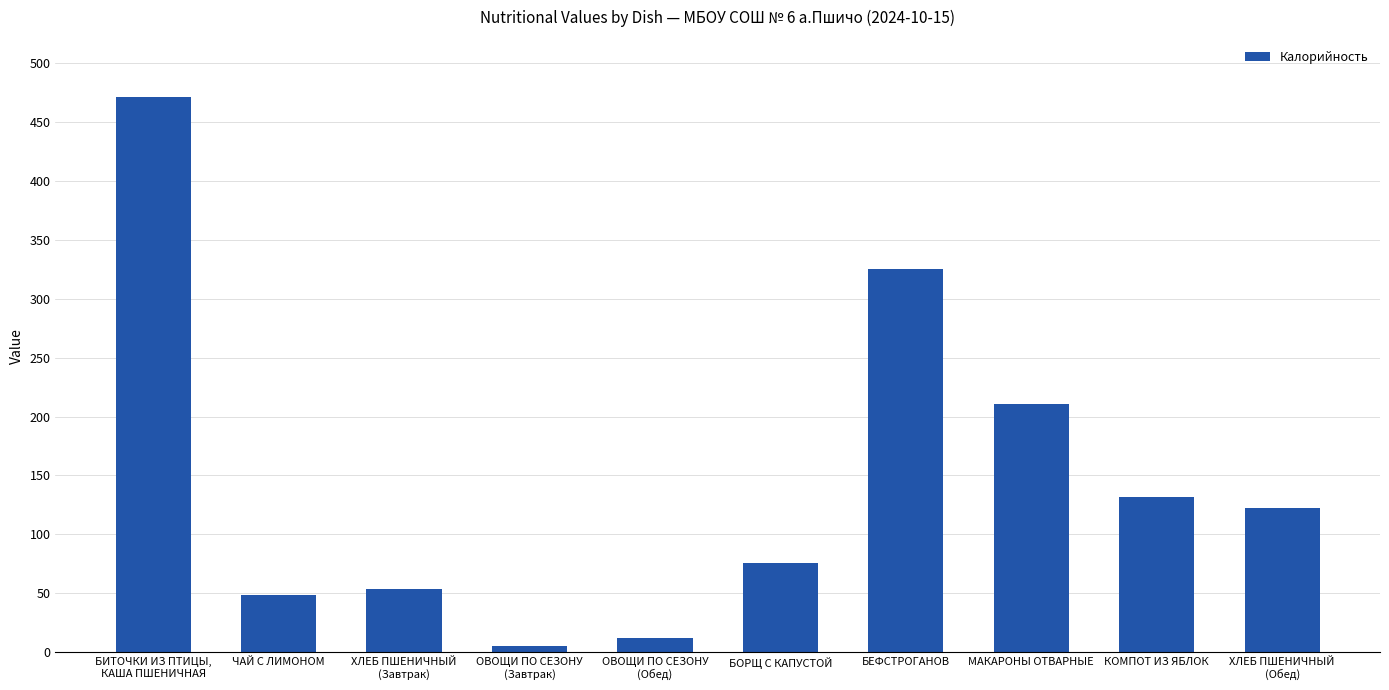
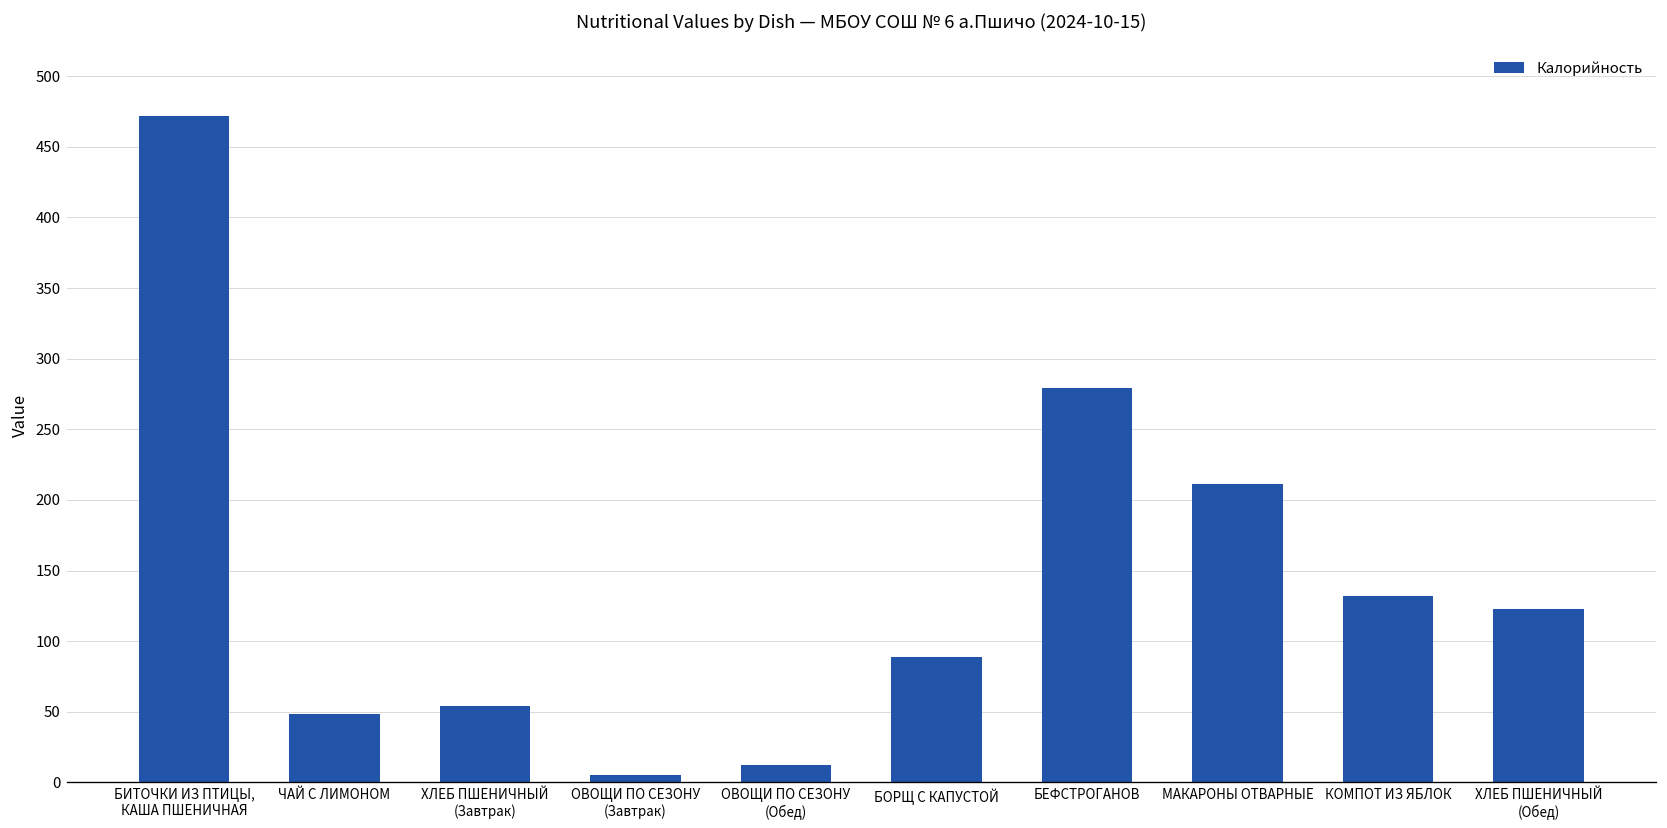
БОРЩ С КАПУСТОЙ: 76 -> 89
БЕФСТРОГАНОВ: 326 -> 279
